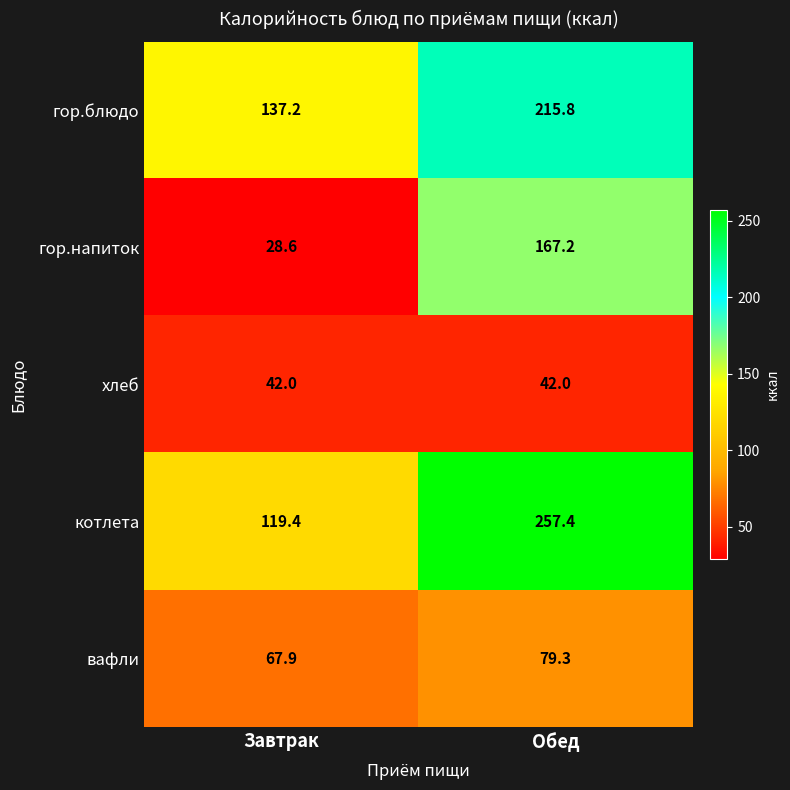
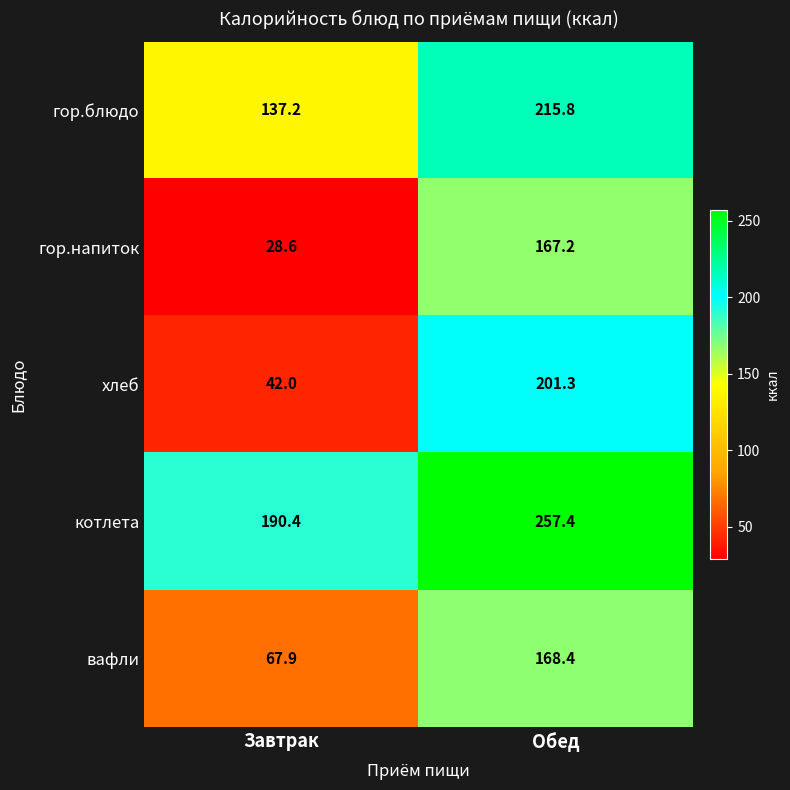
хлеб, Обед: 42.0 -> 201.3
котлета, Завтрак: 119.4 -> 190.4
вафли, Обед: 79.3 -> 168.4
